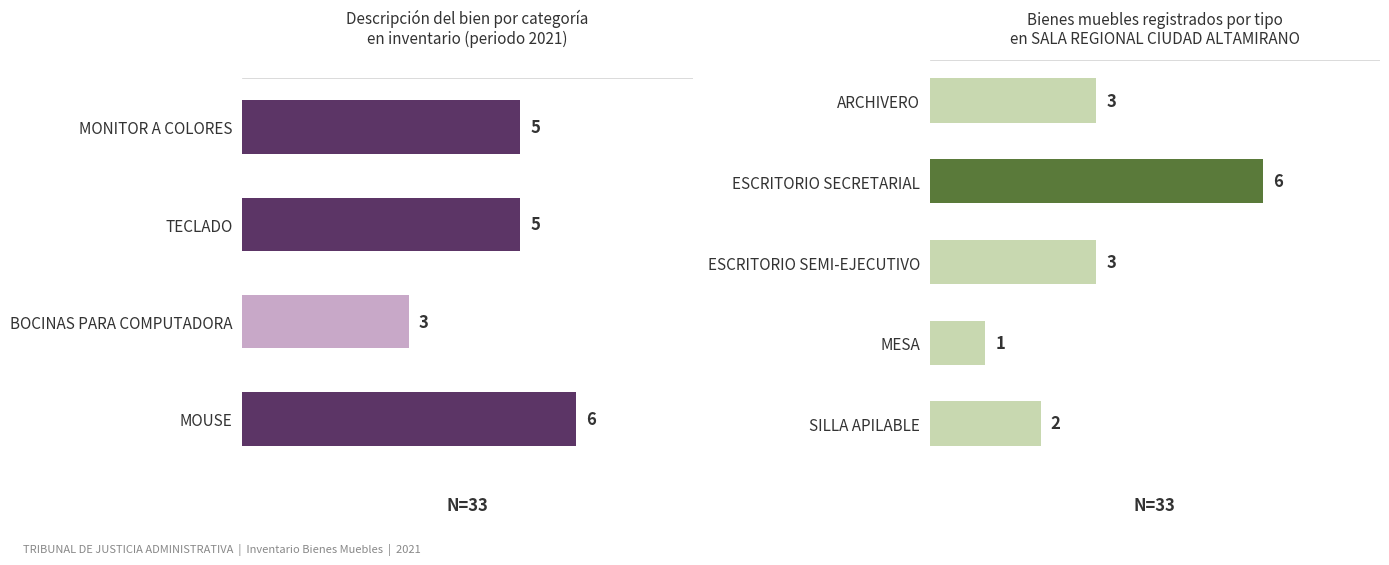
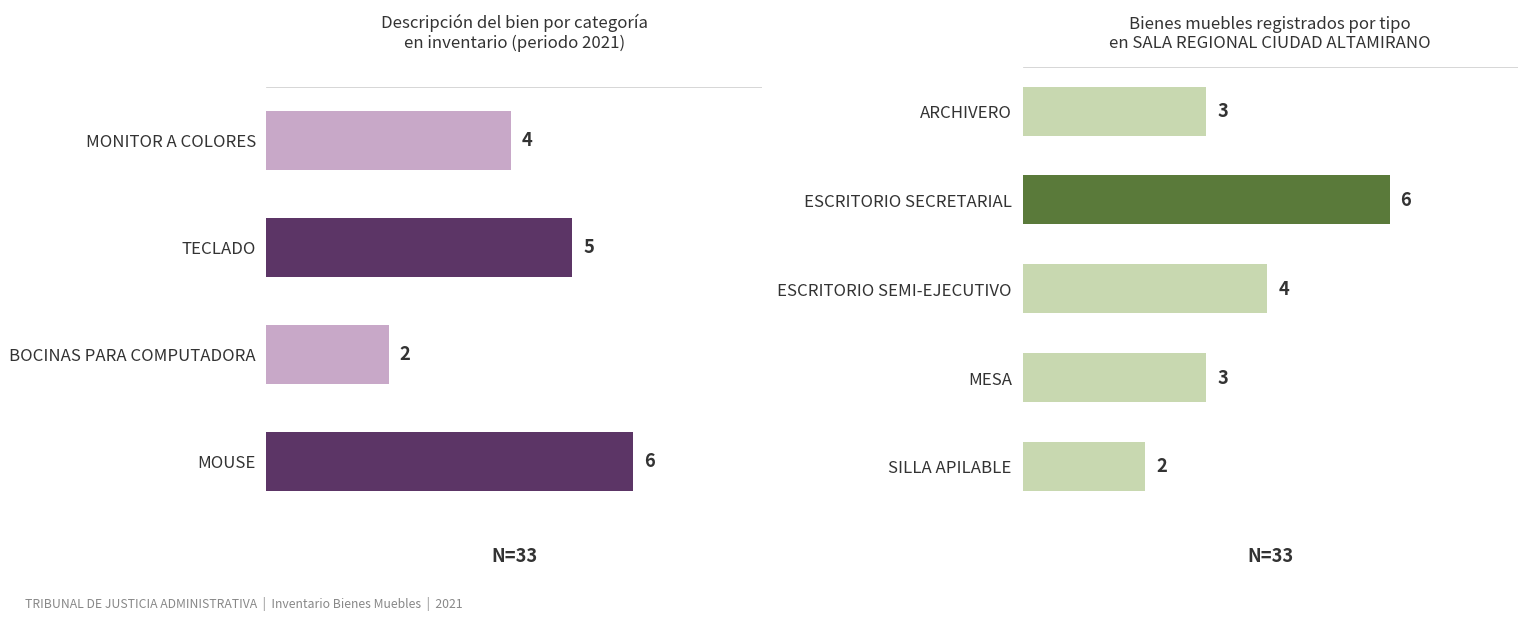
Descripción del bien por categoría en inventario (periodo 2021), MONITOR A COLORES: 5 -> 4
Descripción del bien por categoría en inventario (periodo 2021), BOCINAS PARA COMPUTADORA: 3 -> 2
Bienes muebles registrados por tipo en SALA REGIONAL CIUDAD ALTAMIRANO, ESCRITORIO SEMI-EJECUTIVO: 3 -> 4
Bienes muebles registrados por tipo en SALA REGIONAL CIUDAD ALTAMIRANO, MESA: 1 -> 3
